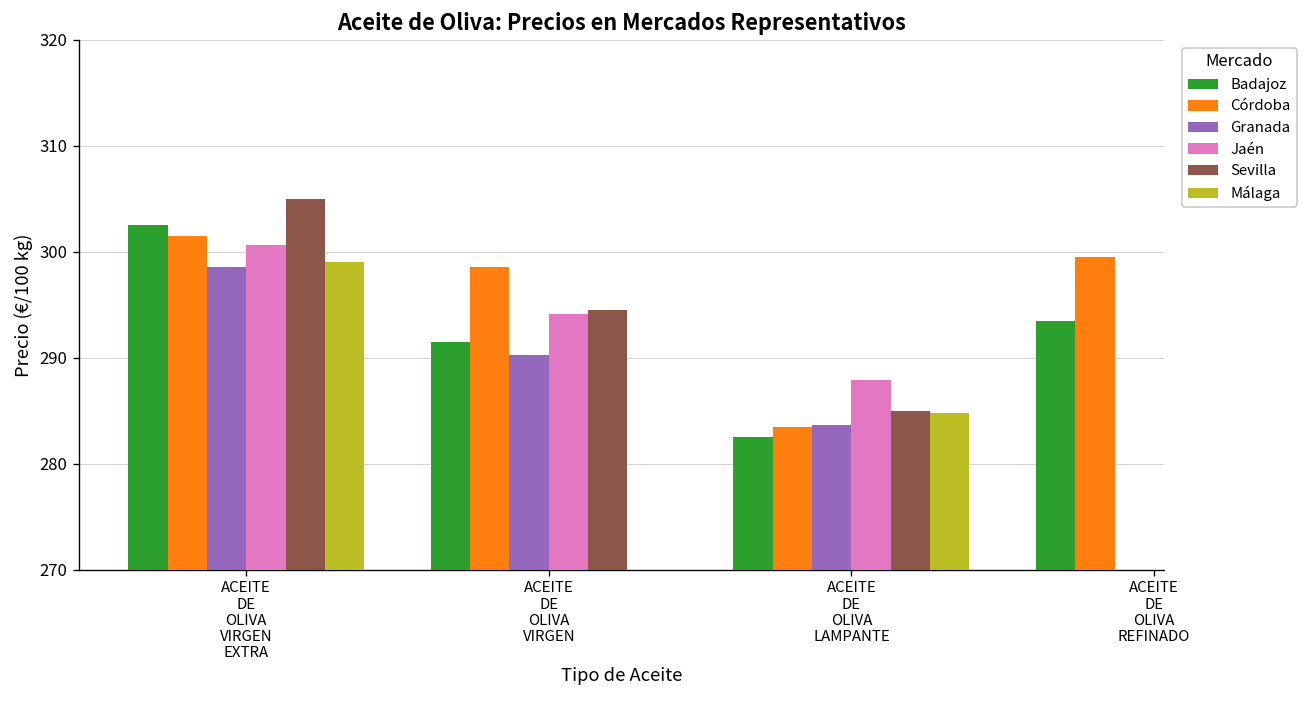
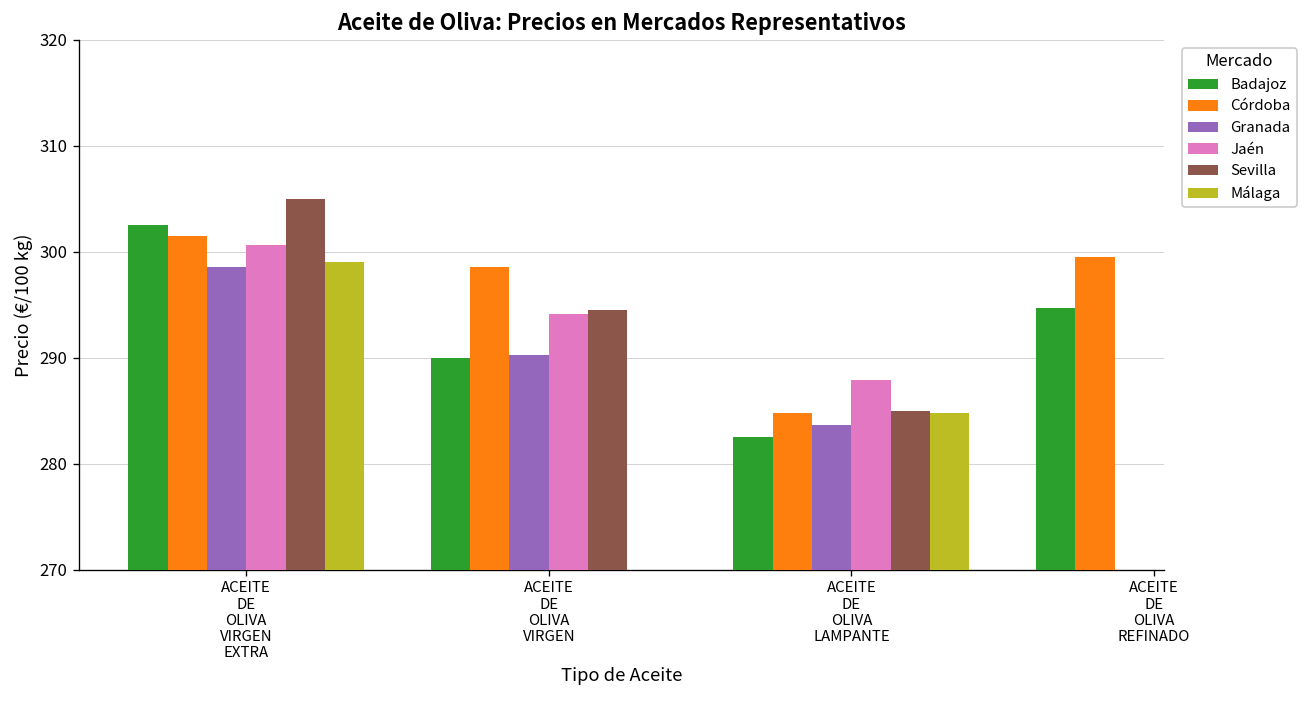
Badajoz, ACEITE DE OLIVA VIRGEN: 292 -> 290
Córdoba, ACEITE DE OLIVA LAMPANTE: 284 -> 285
Badajoz, ACEITE DE OLIVA REFINADO: 294 -> 295
